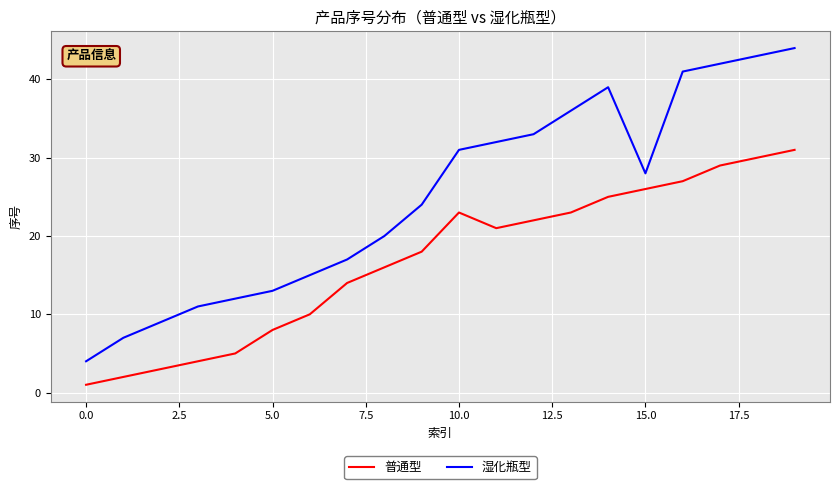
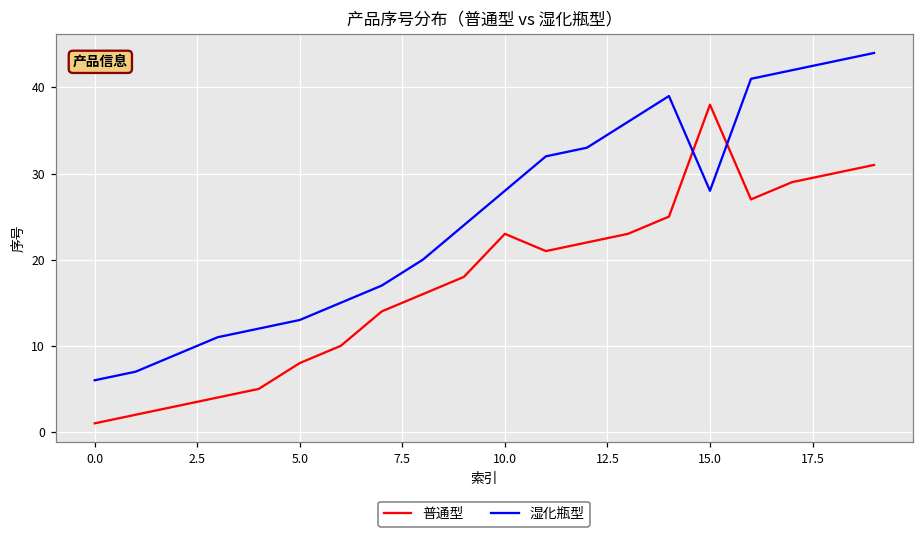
湿化瓶型, 0.0: 4 -> 6
湿化瓶型, 10.0: 31 -> 28
普通型, 15.0: 26 -> 38
